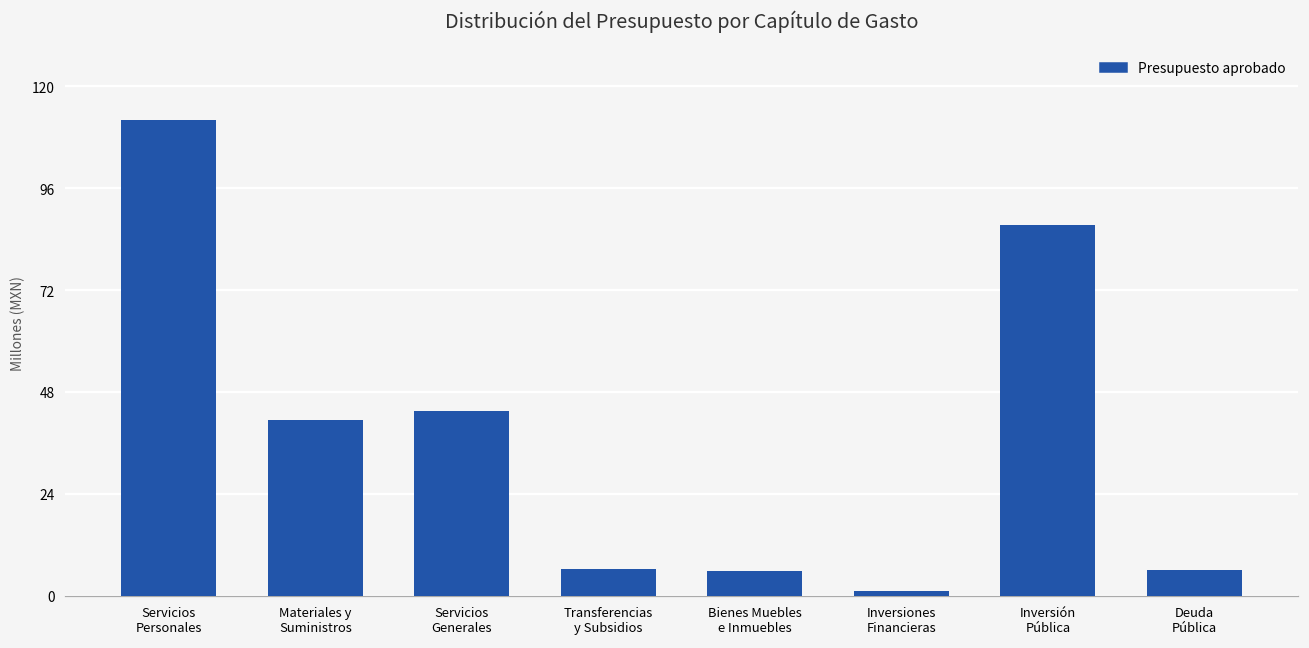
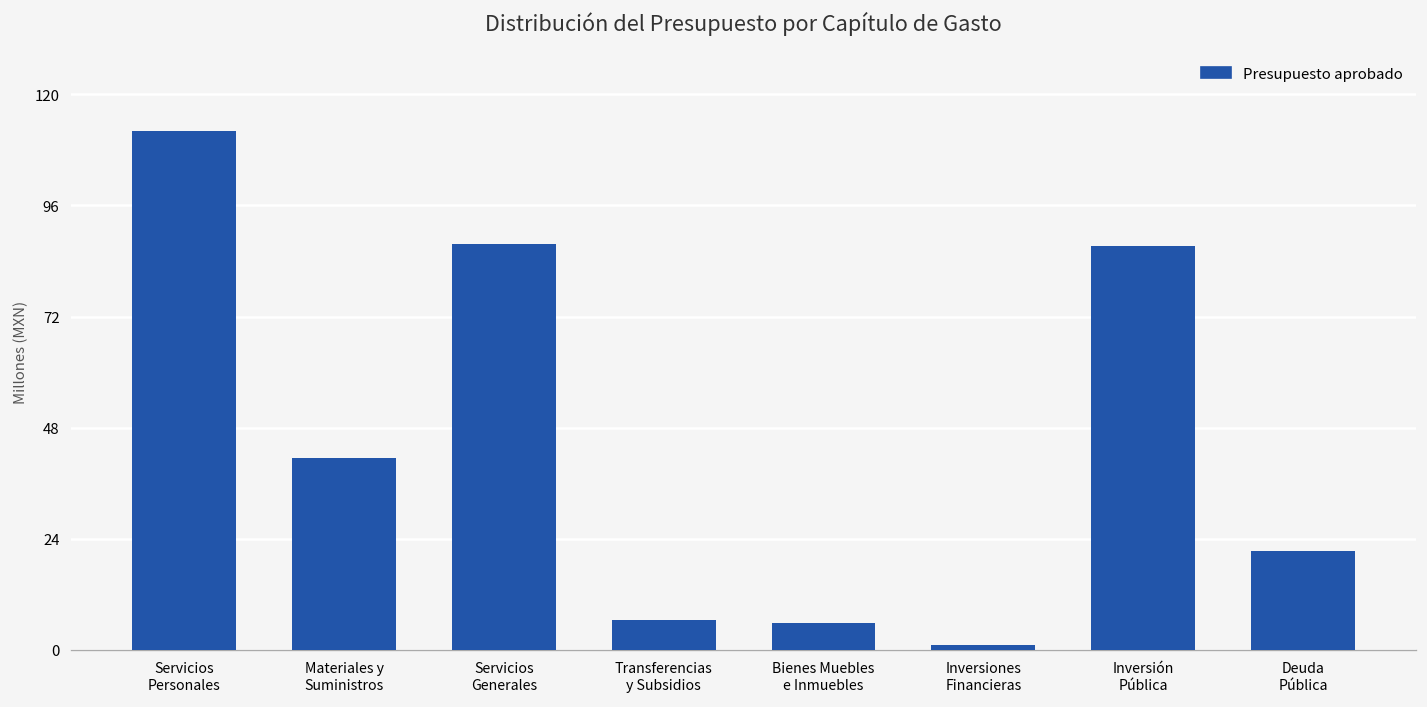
Servicios Generales: 43 -> 88
Deuda Pública: 6 -> 21
